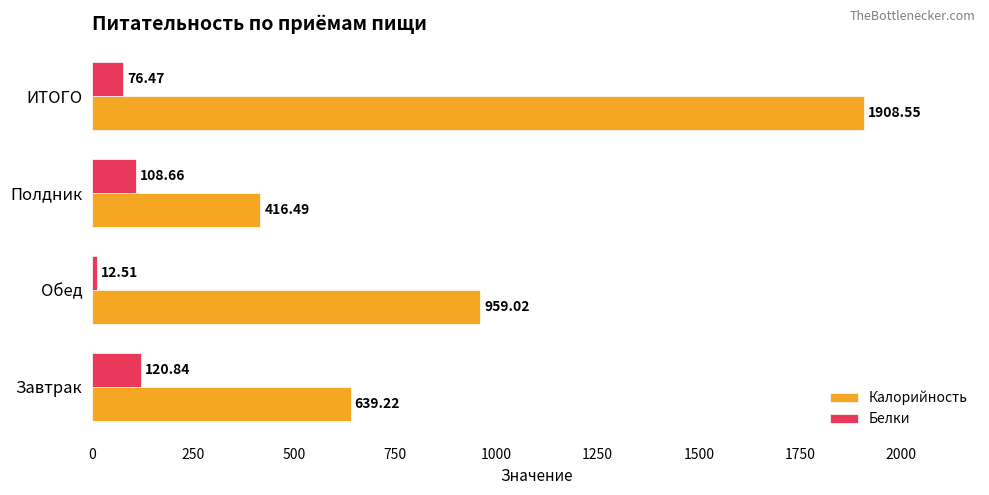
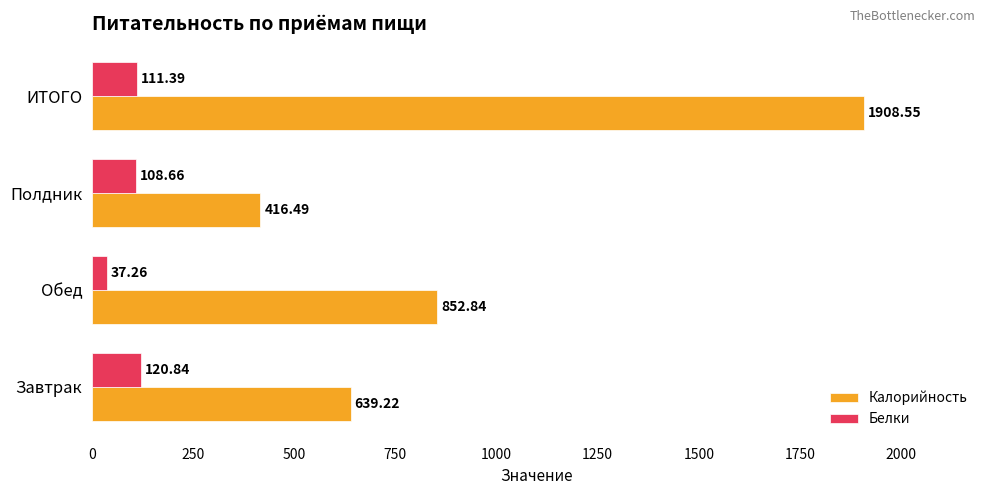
Белки, ИТОГО: 76.47 -> 111.39
Белки, Обед: 12.51 -> 37.26
Калорийность, Обед: 959.02 -> 852.84
